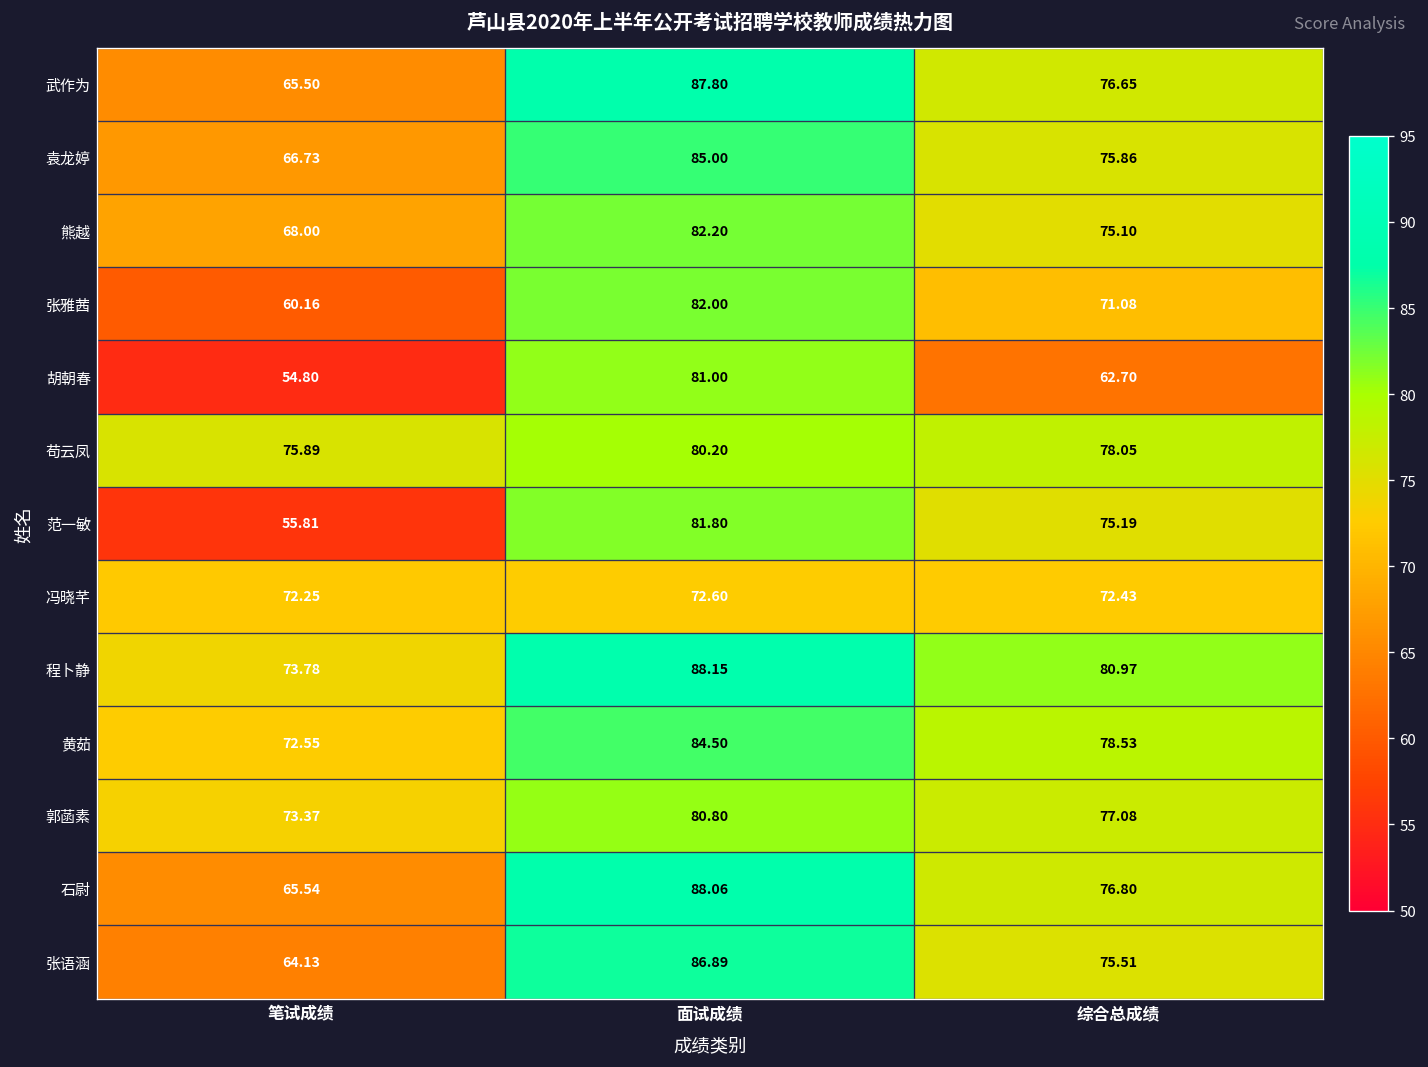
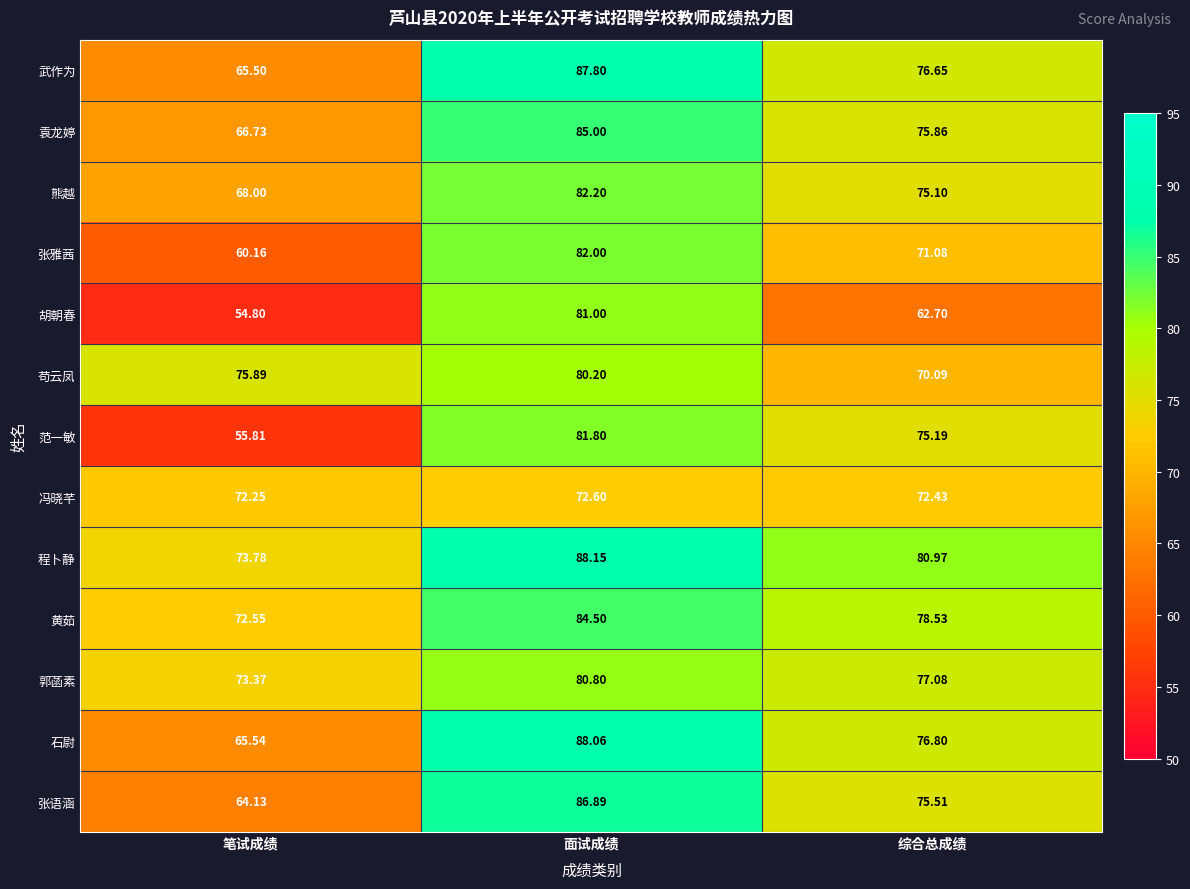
苟云凤, 综合总成绩: 78.05 -> 70.09
